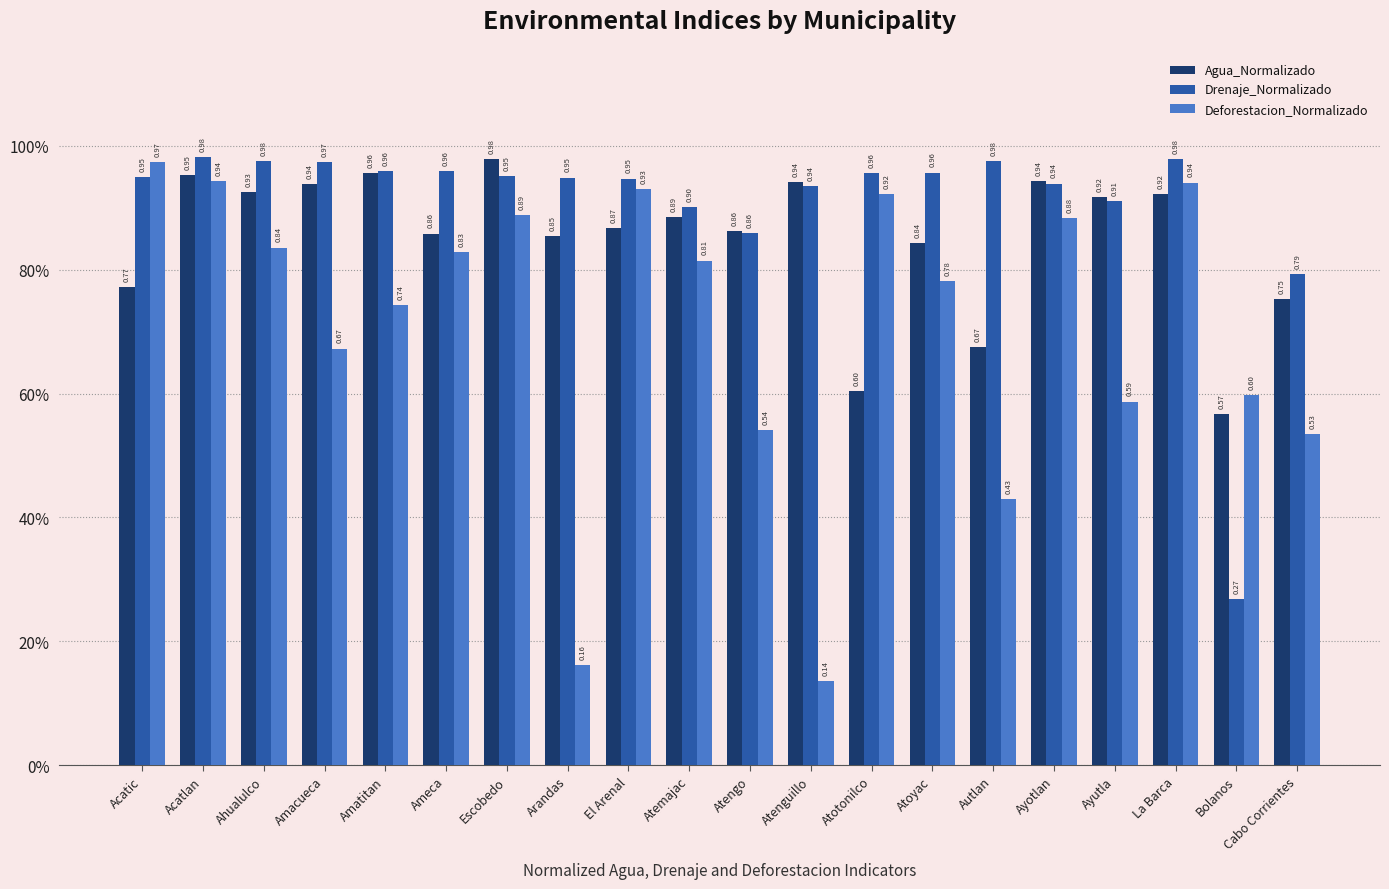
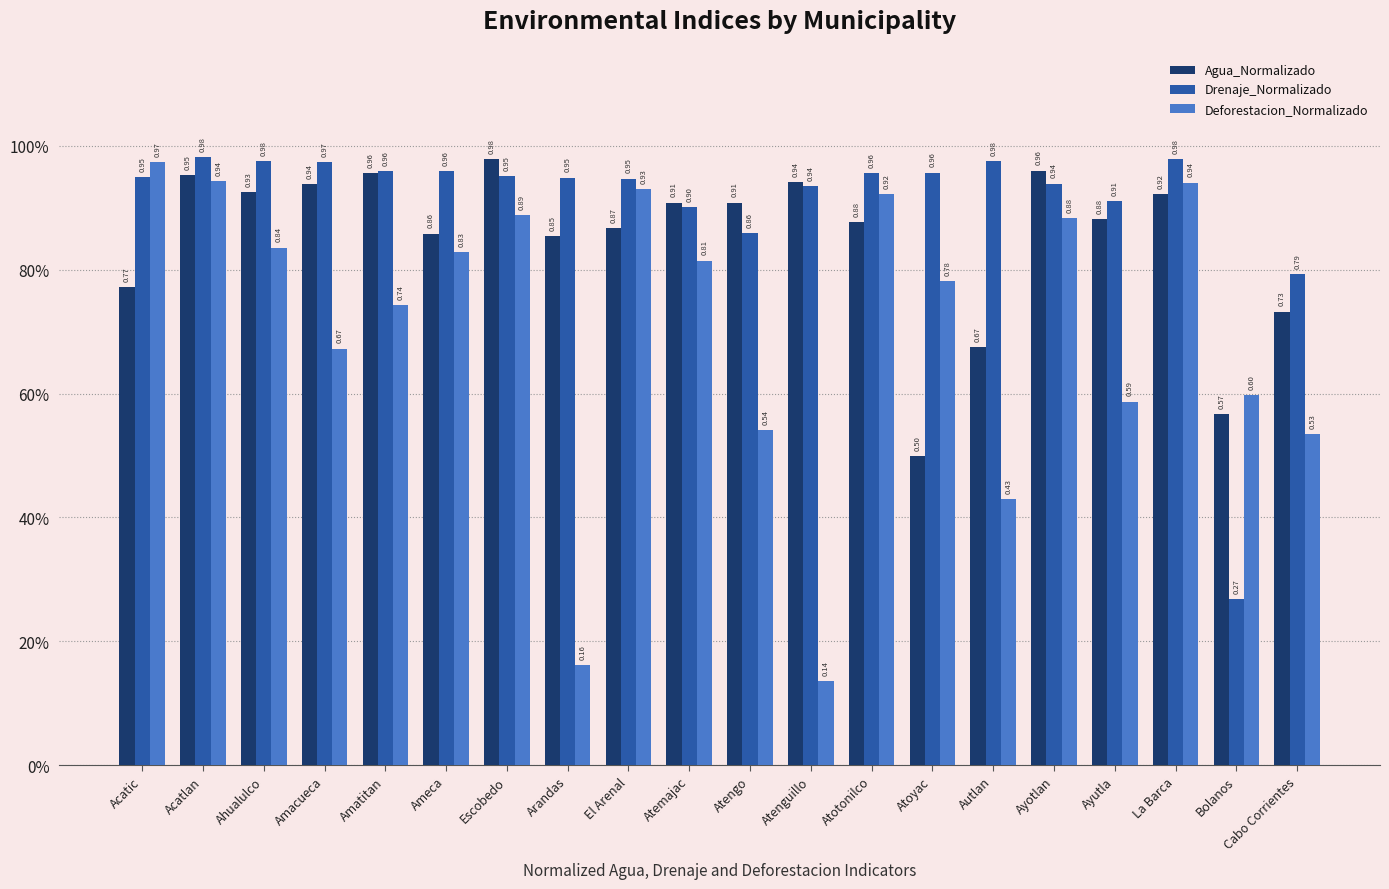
Agua_Normalizado, Atemajac: 0.89 -> 0.91
Agua_Normalizado, Atengo: 0.86 -> 0.91
Agua_Normalizado, Atotonilco: 0.60 -> 0.88
Agua_Normalizado, Atoyac: 0.84 -> 0.50
Agua_Normalizado, Ayotlan: 0.94 -> 0.96
Agua_Normalizado, Ayutla: 0.92 -> 0.88
Agua_Normalizado, Cabo Corrientes: 0.75 -> 0.73
